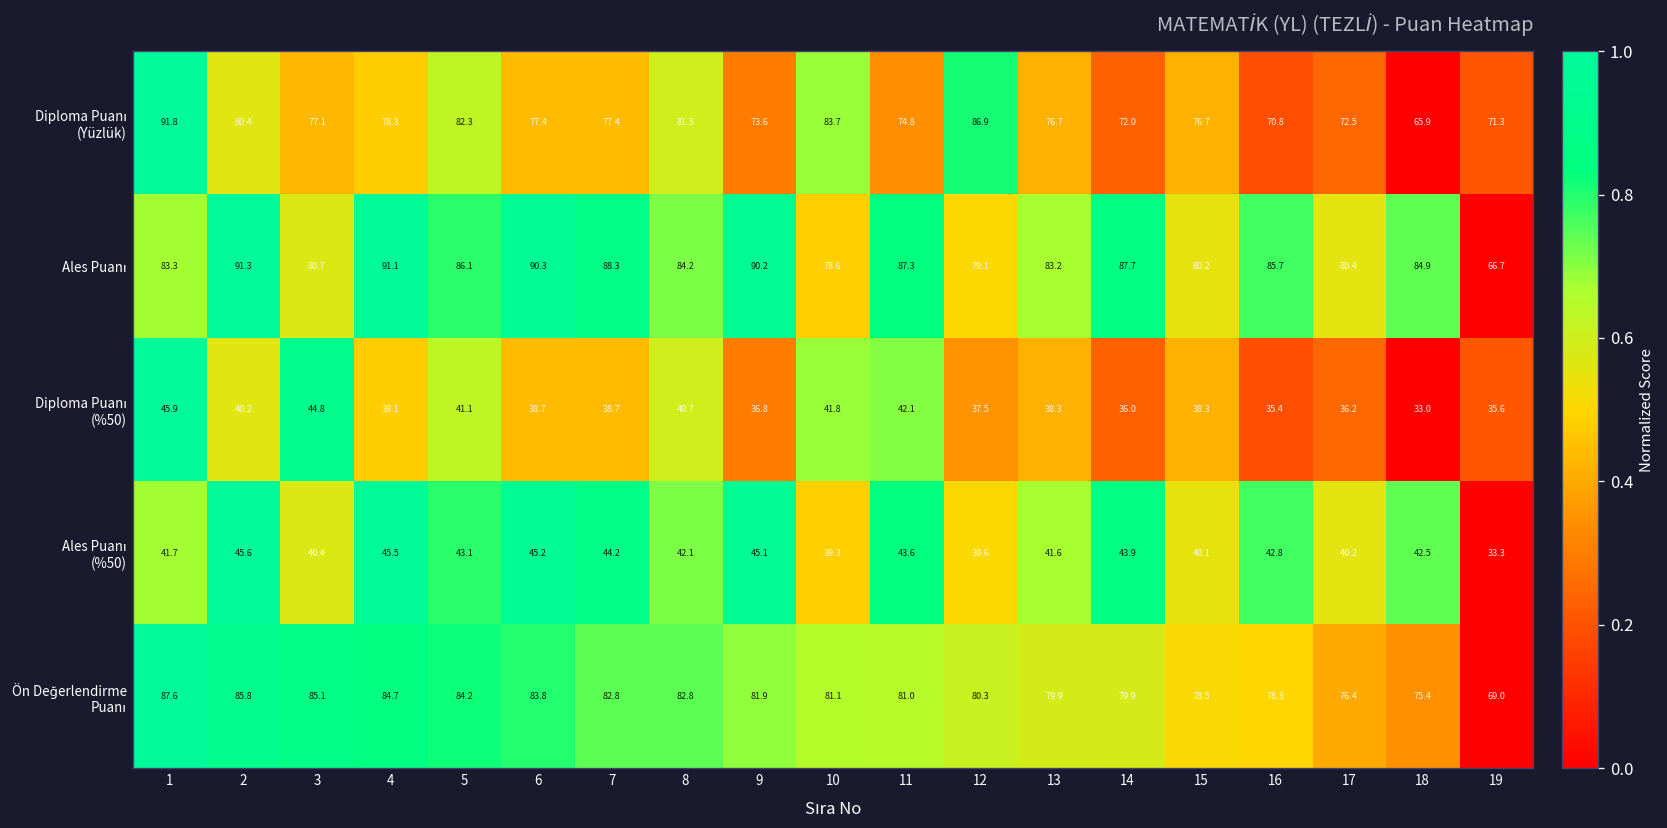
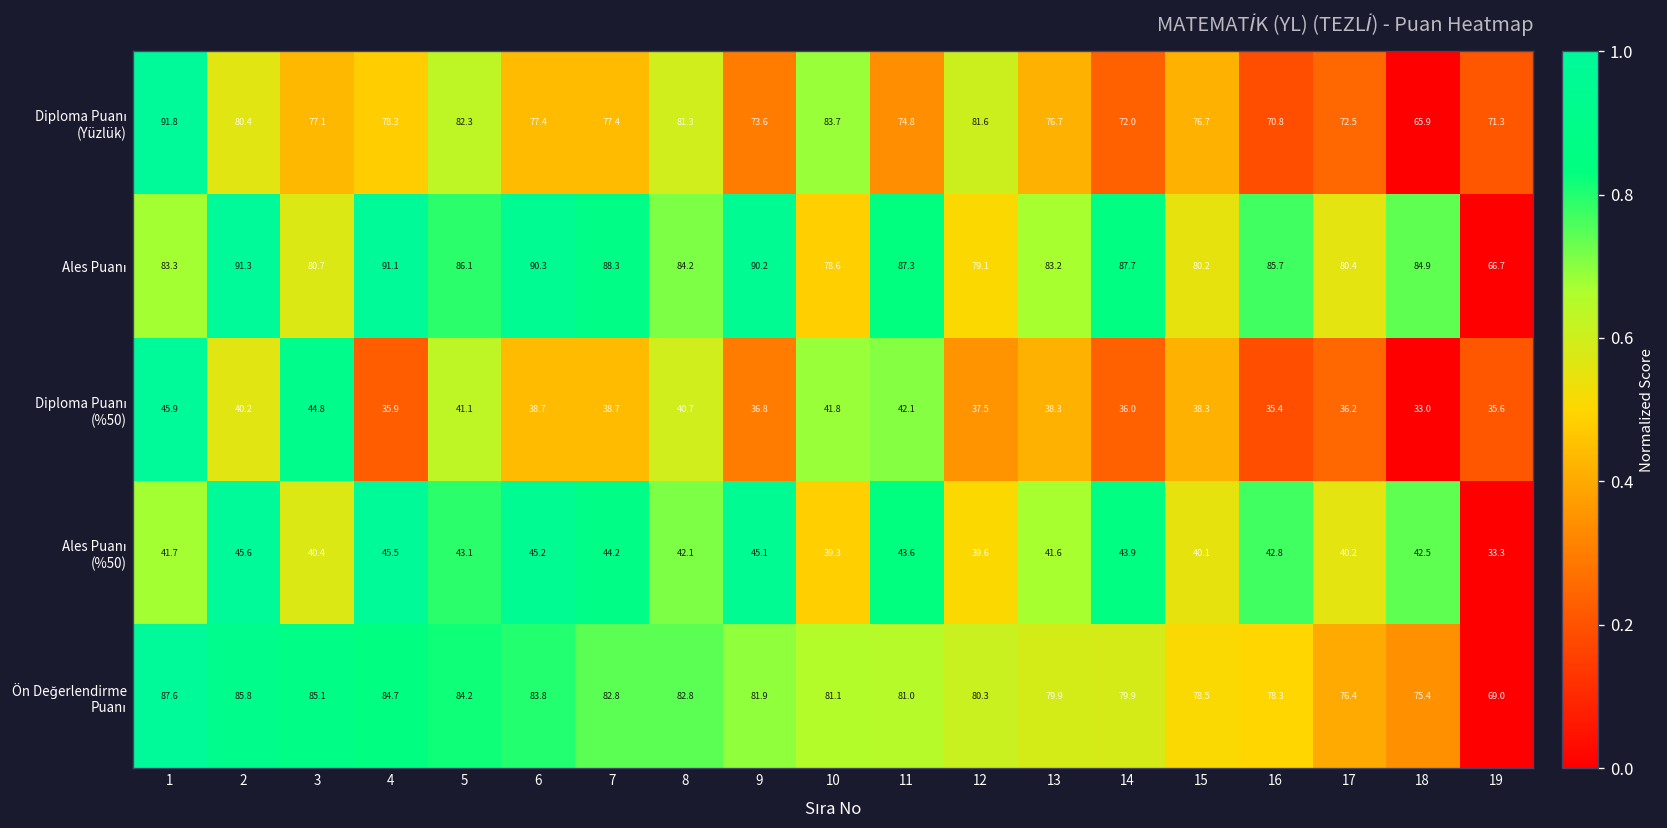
Diploma Puanı (Yüzlük), 12: 86.9 -> 81.6
Diploma Puanı (%50), 4: 39.1 -> 35.9
